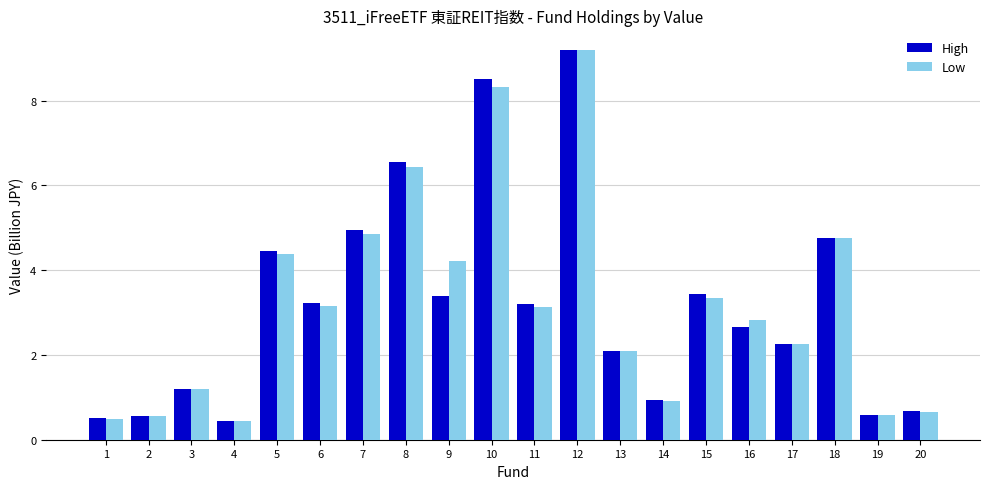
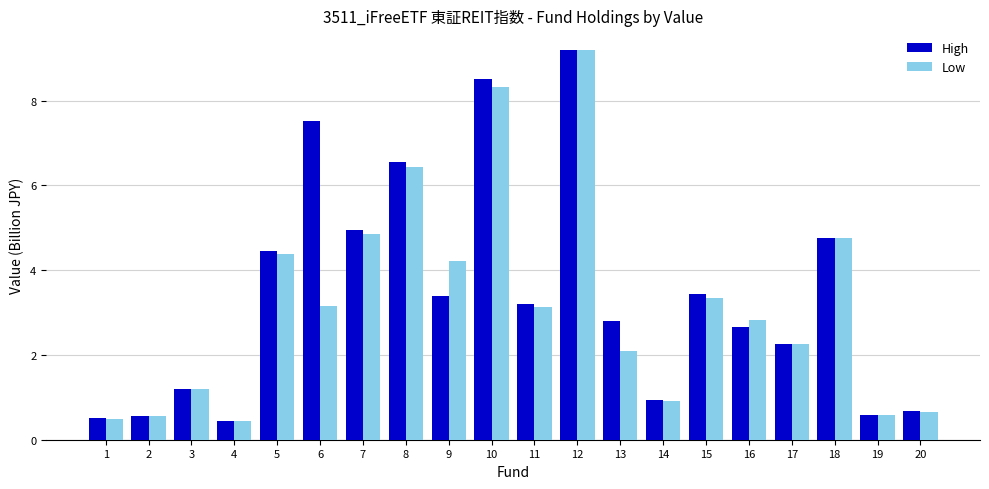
High, 6: 3.2 -> 7.5
High, 13: 2.1 -> 2.8
